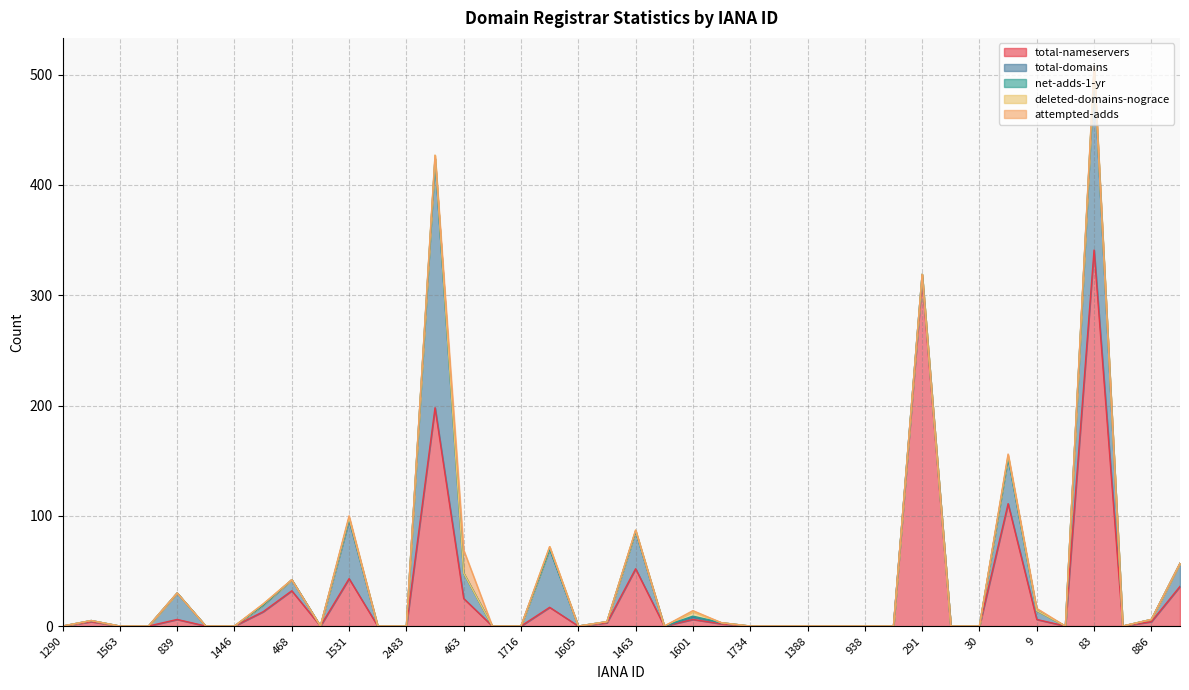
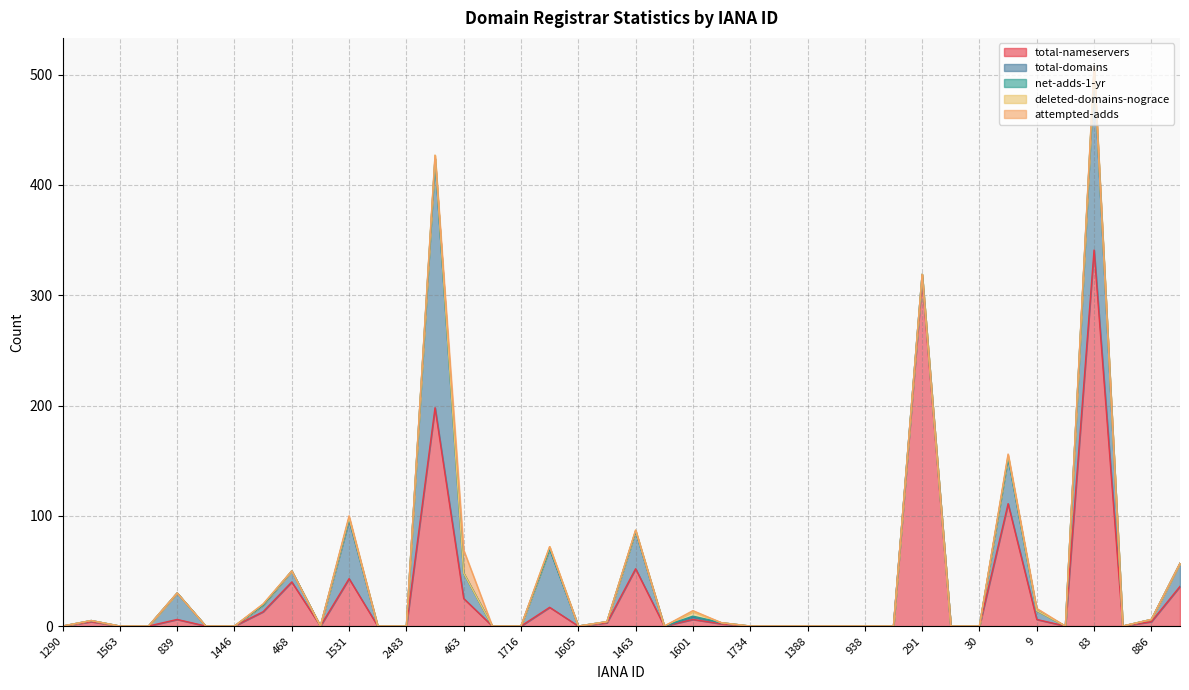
total-nameservers, 468: 32 -> 40
